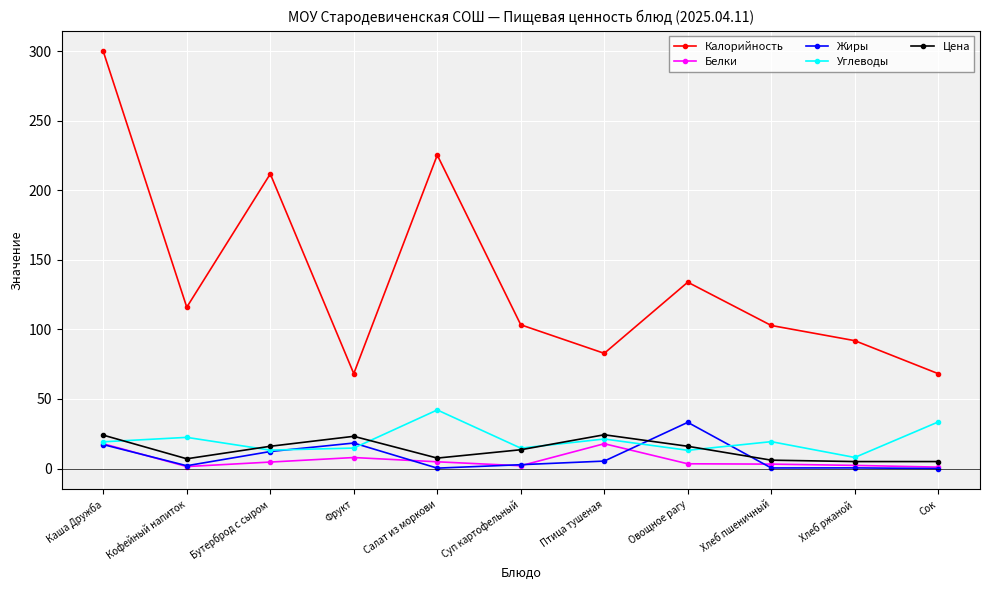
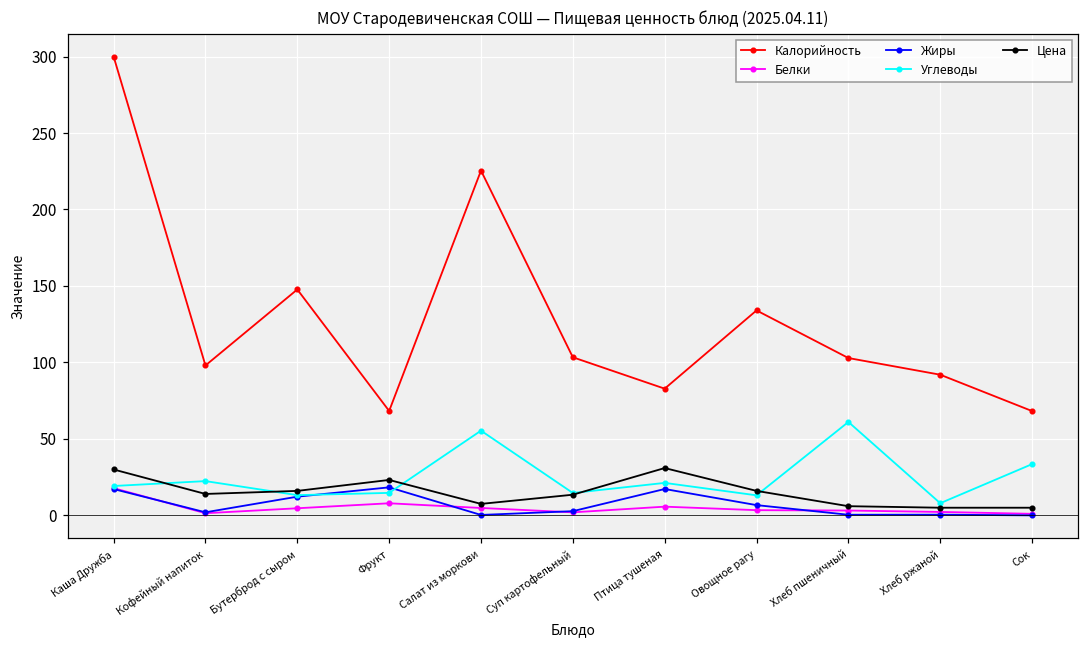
Цена, Каша Дружба: 24 -> 30
Калорийность, Кофейный напиток: 116 -> 98
Цена, Кофейный напиток: 7 -> 14
Калорийность, Бутерброд с сыром: 212 -> 148
Углеводы, Салат из моркови: 42 -> 55
Белки, Птица тушеная: 18 -> 6
Жиры, Птица тушеная: 5 -> 17
Цена, Птица тушеная: 24 -> 31
Жиры, Овощное рагу: 33 -> 7
Углеводы, Хлеб пшеничный: 19 -> 61
